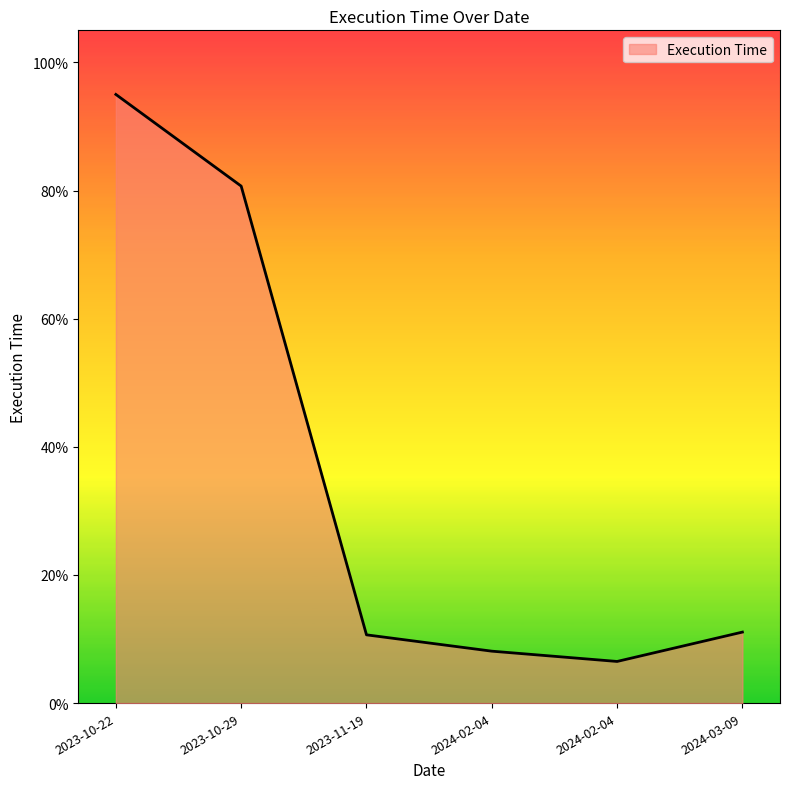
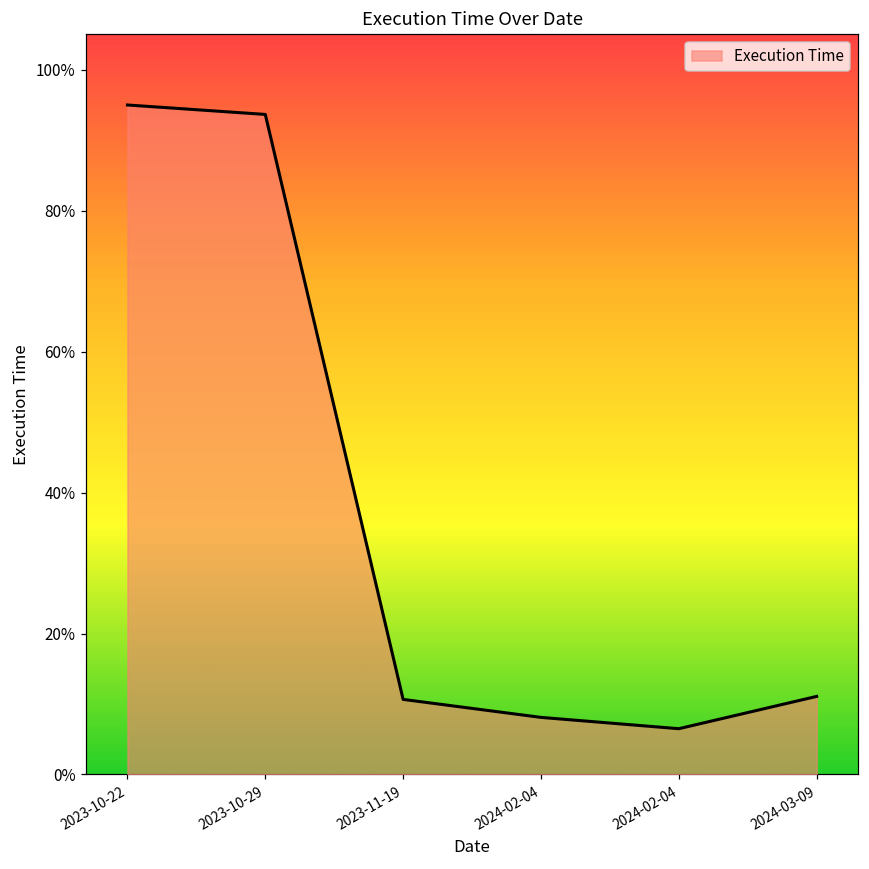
2023-10-29: 81% -> 94%
